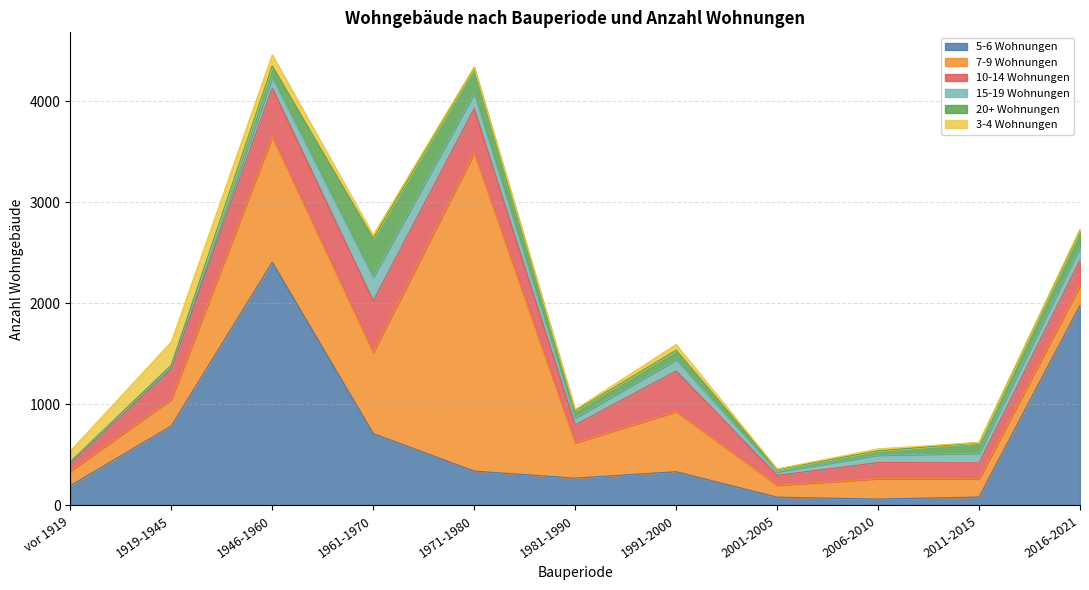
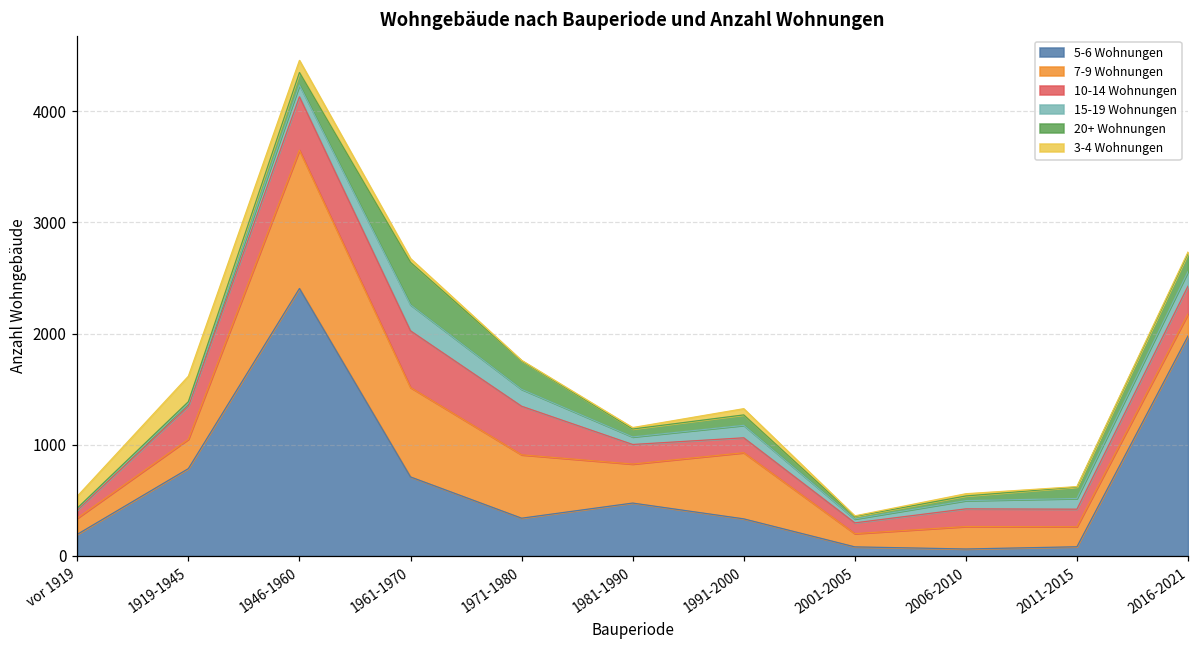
7-9 Wohnungen, 1971-1980: 3150 -> 570
5-6 Wohnungen, 1981-1990: 270 -> 480
10-14 Wohnungen, 1991-2000: 400 -> 130
